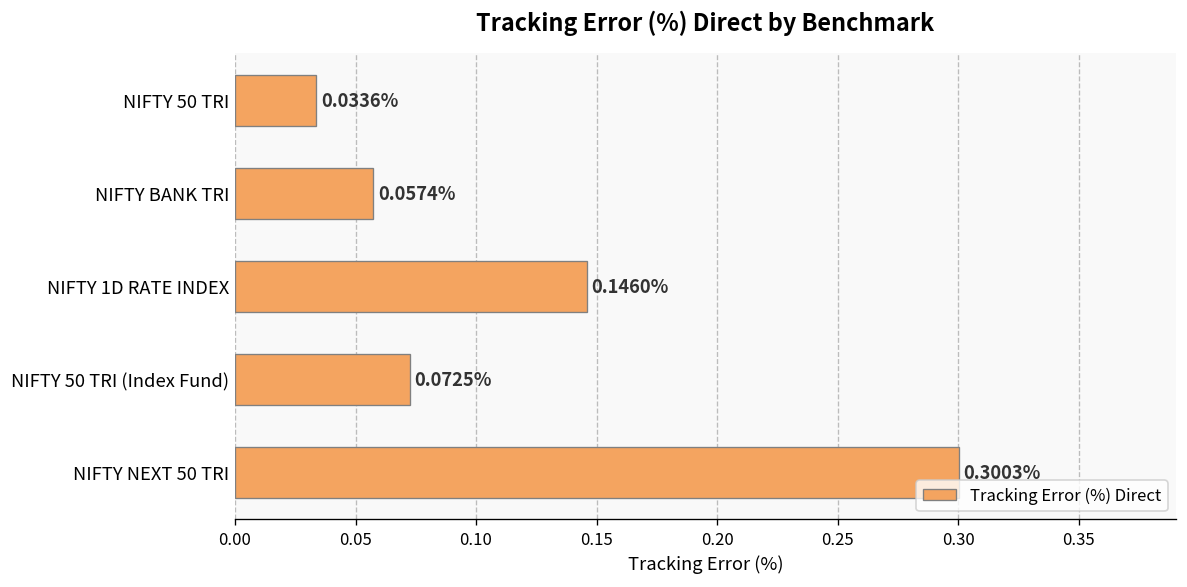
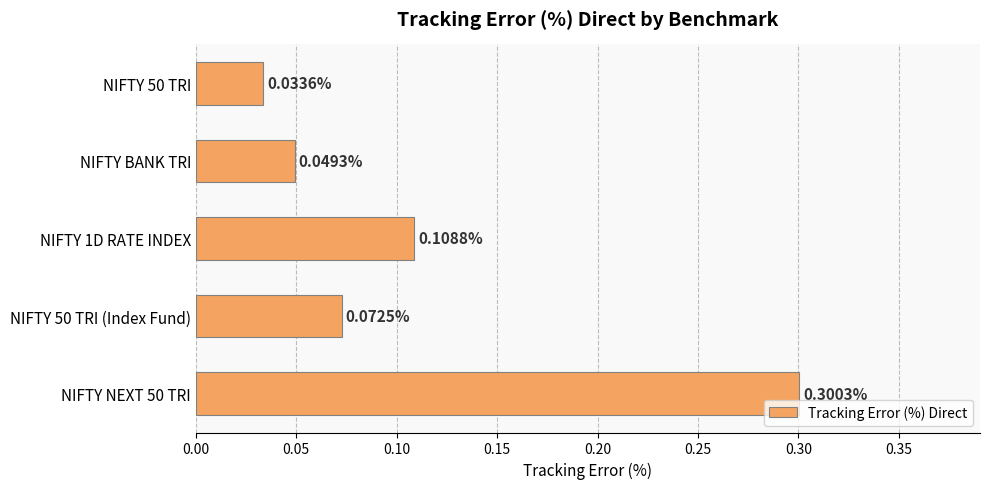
NIFTY BANK TRI: 0.0574% -> 0.0493%
NIFTY 1D RATE INDEX: 0.1460% -> 0.1088%
